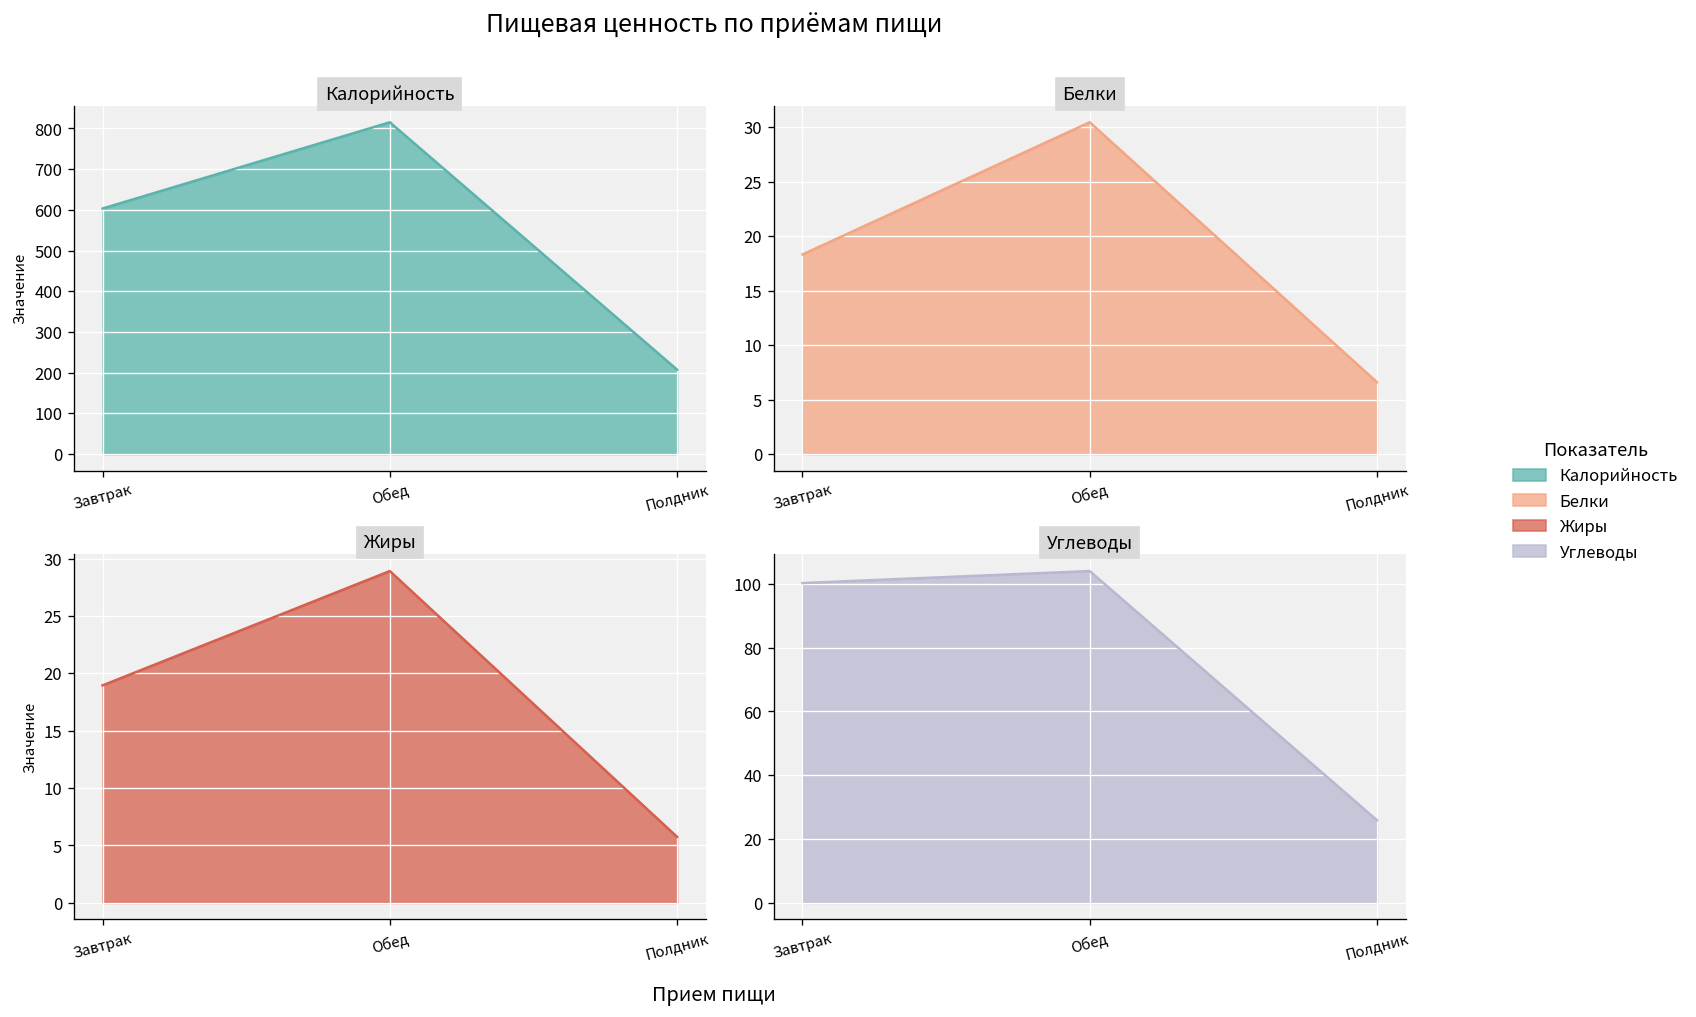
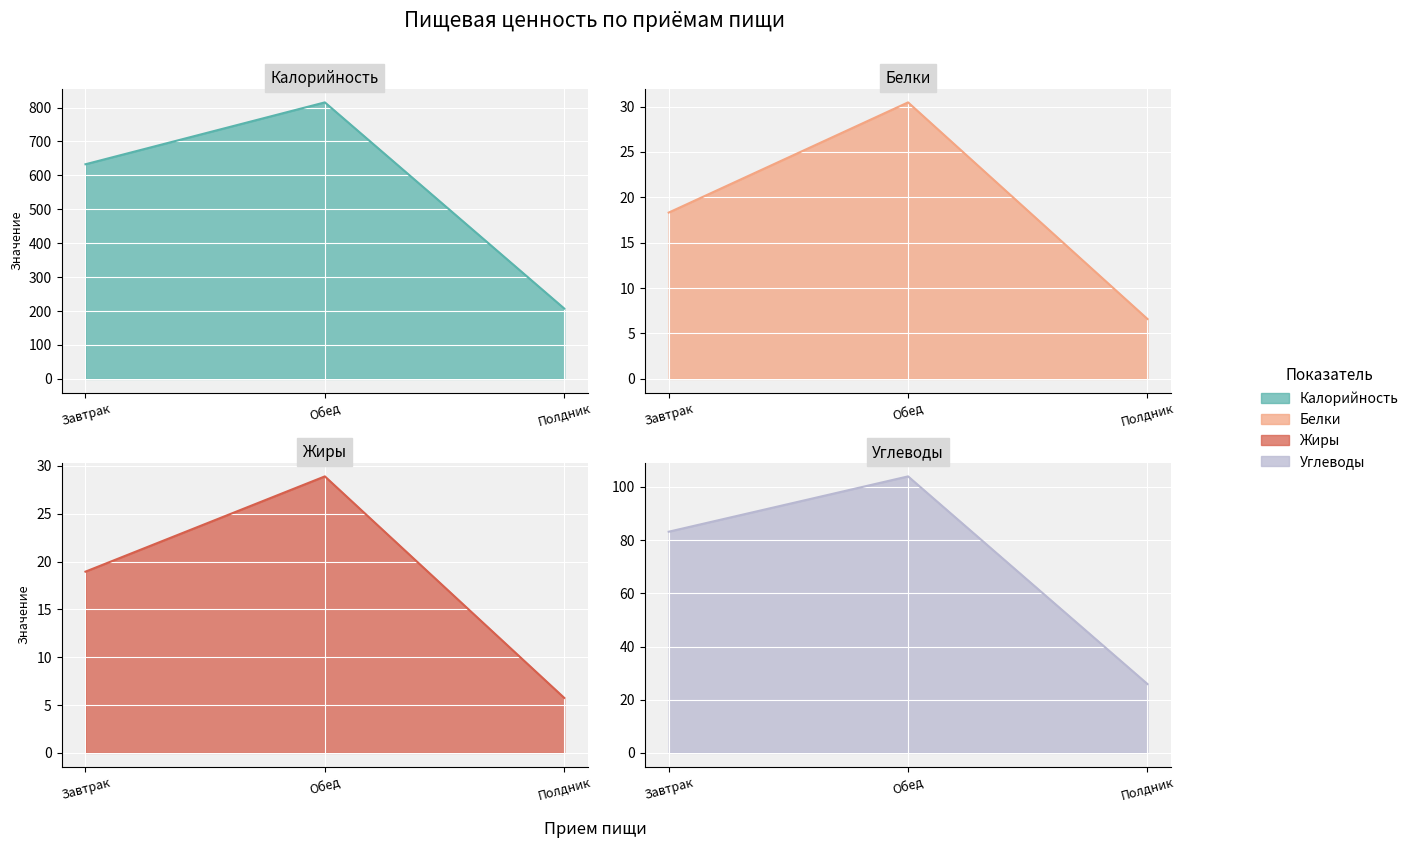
Калорийность, Завтрак: 600 -> 630
Углеводы, Завтрак: 100 -> 83
